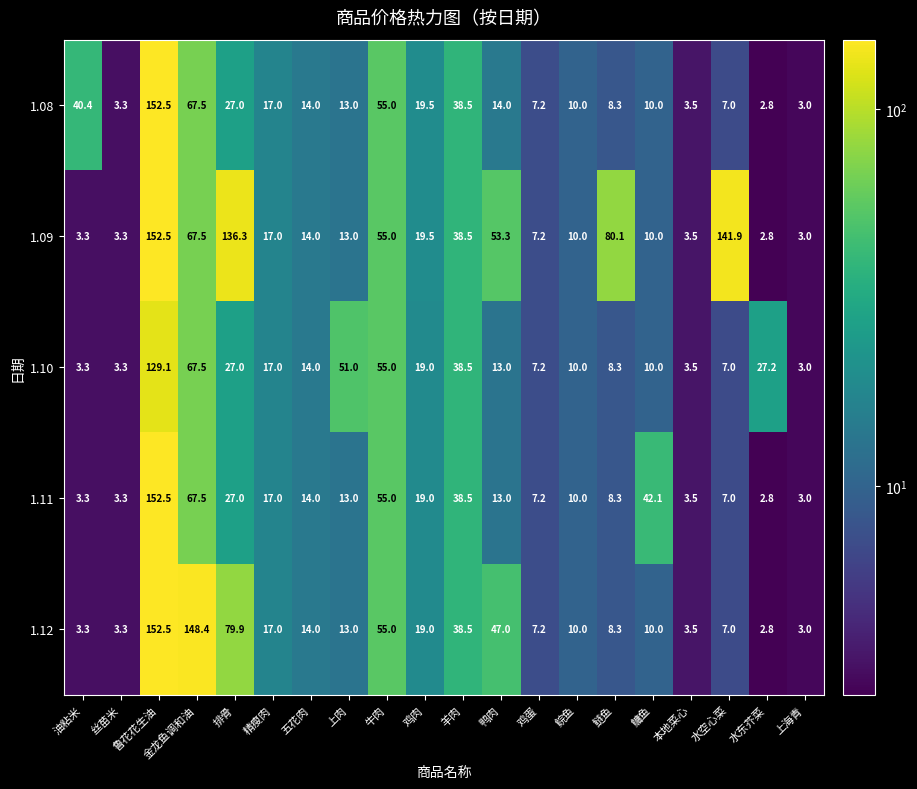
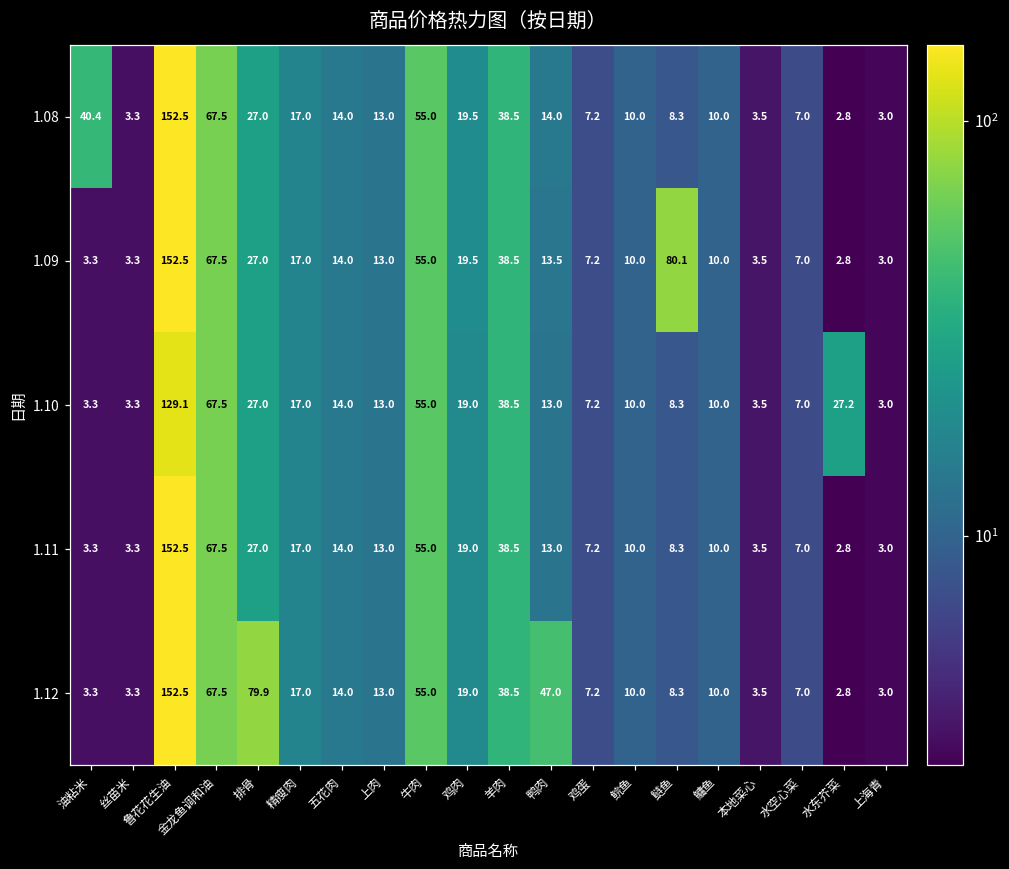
1.09, 排骨: 136.3 -> 27.0
1.09, 鸭肉: 53.3 -> 13.5
1.09, 水空心菜: 141.9 -> 7.0
1.10, 上肉: 51.0 -> 13.0
1.11, 鳙鱼: 42.1 -> 10.0
1.12, 金龙鱼调和油: 148.4 -> 67.5
